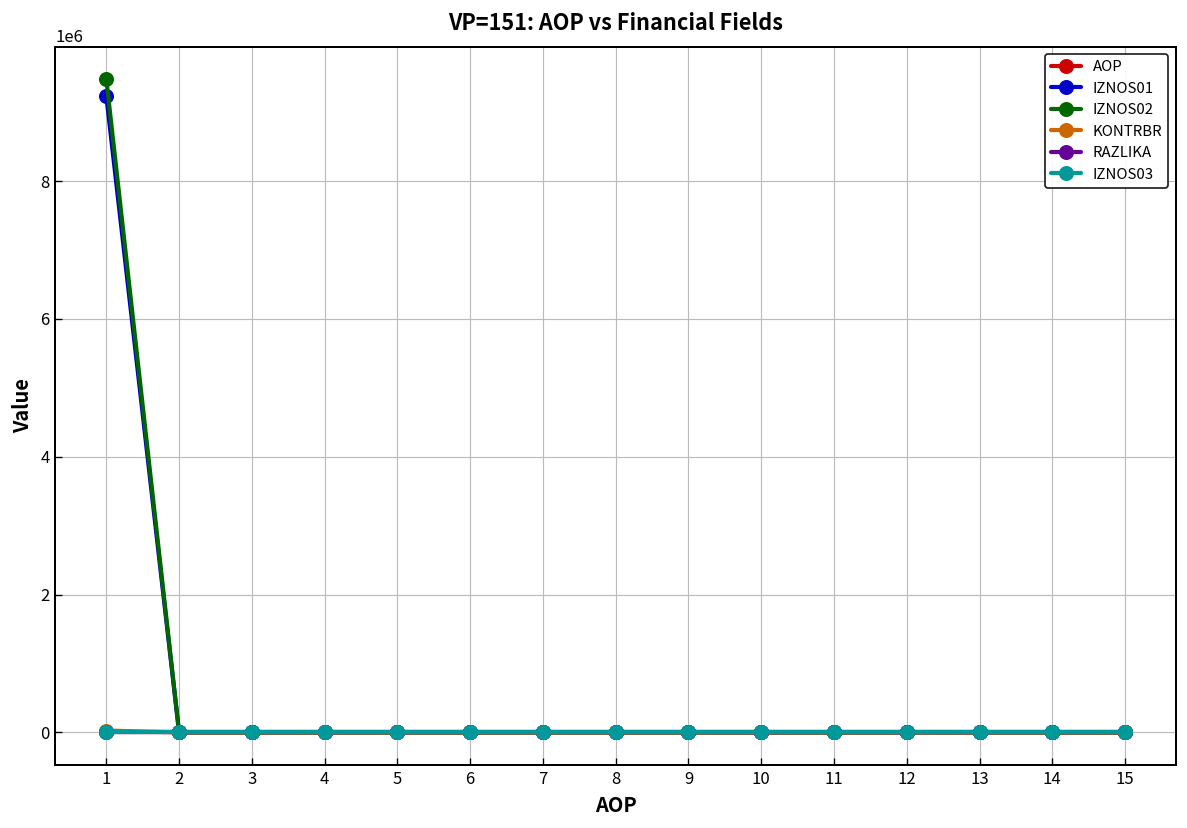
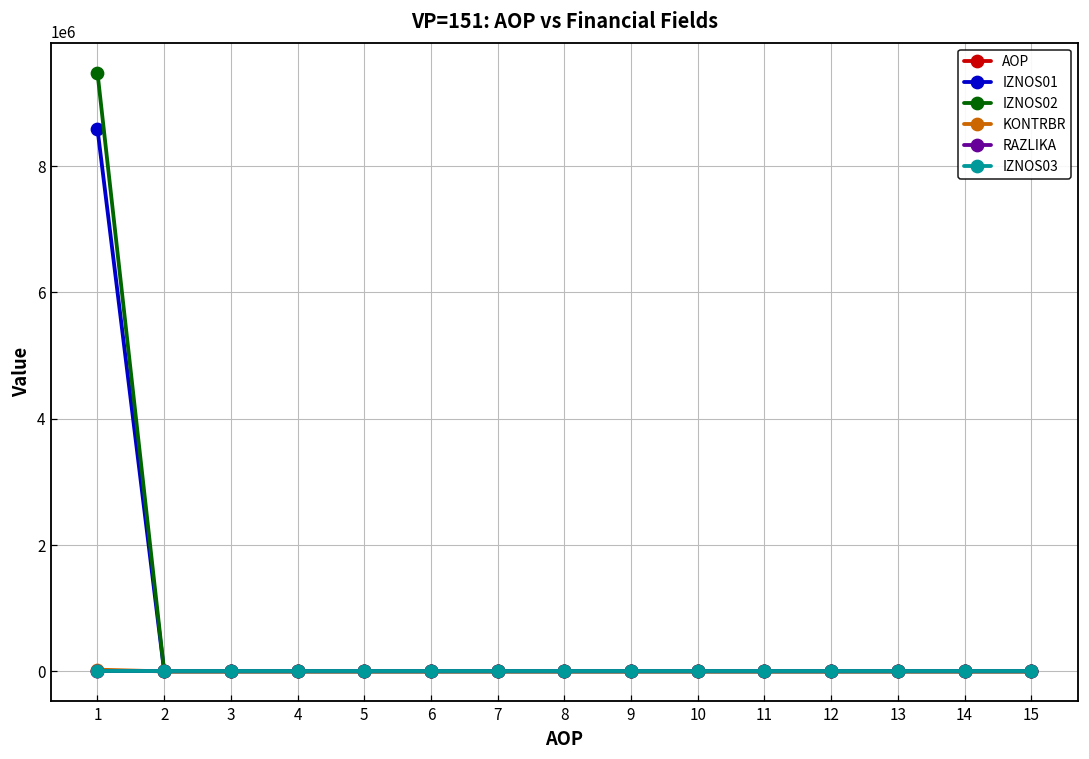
IZNOS01, 1: 9200000 -> 8600000
